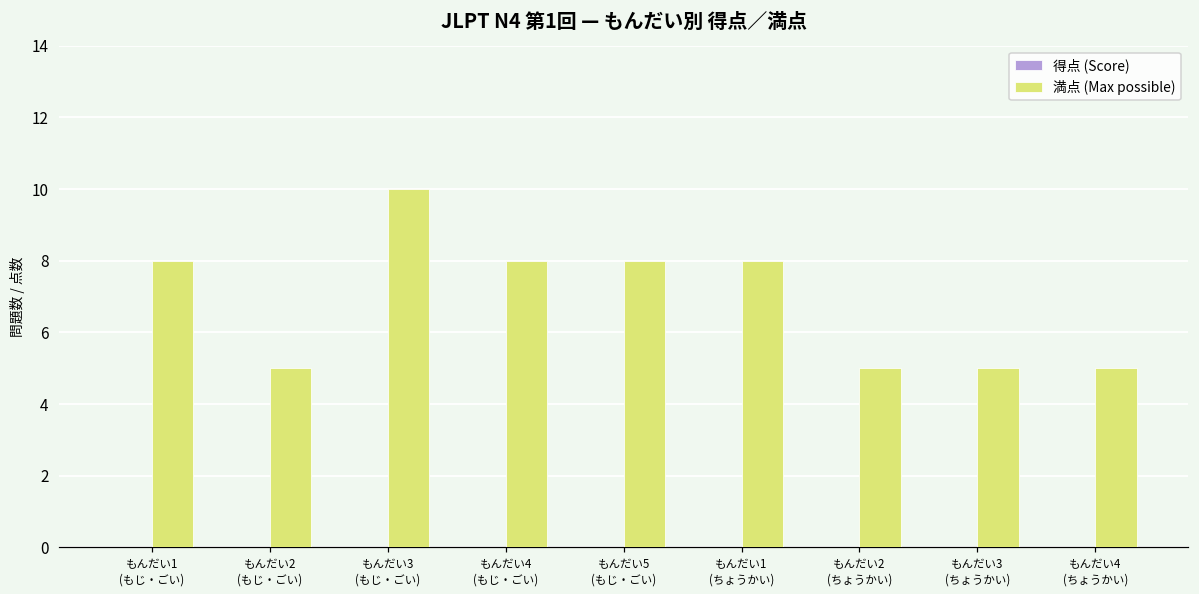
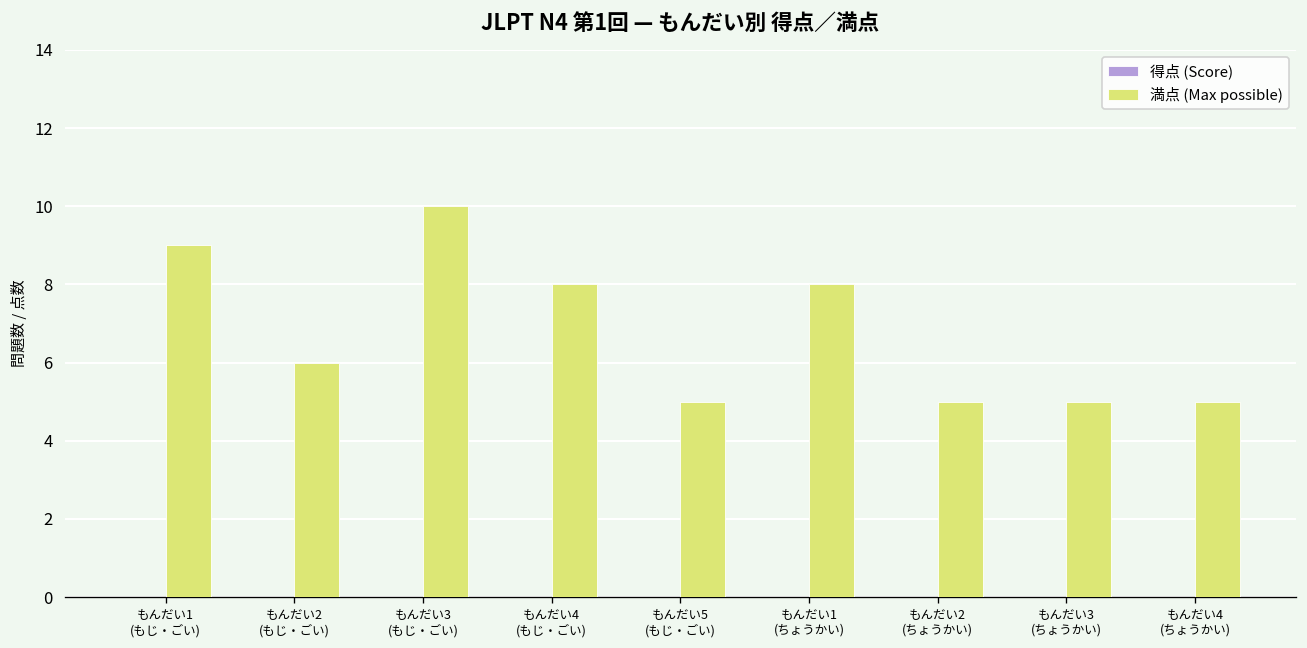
満点 (Max possible), もんだい1 (もじ・ごい): 8 -> 9
満点 (Max possible), もんだい2 (もじ・ごい): 5 -> 6
満点 (Max possible), もんだい5 (もじ・ごい): 8 -> 5
